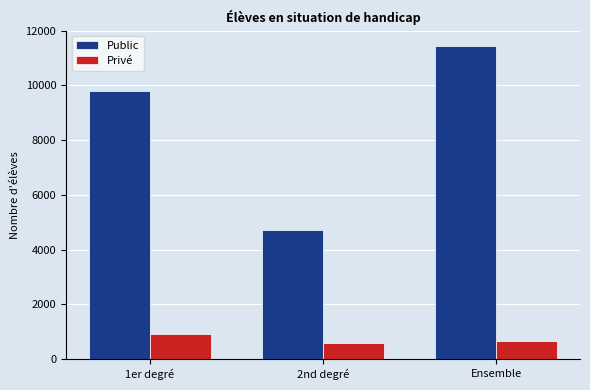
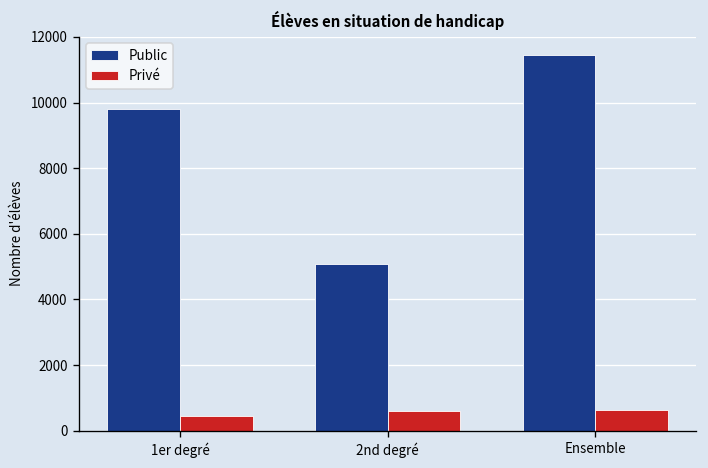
Privé, 1er degré: 900 -> 400
Public, 2nd degré: 4700 -> 5100
